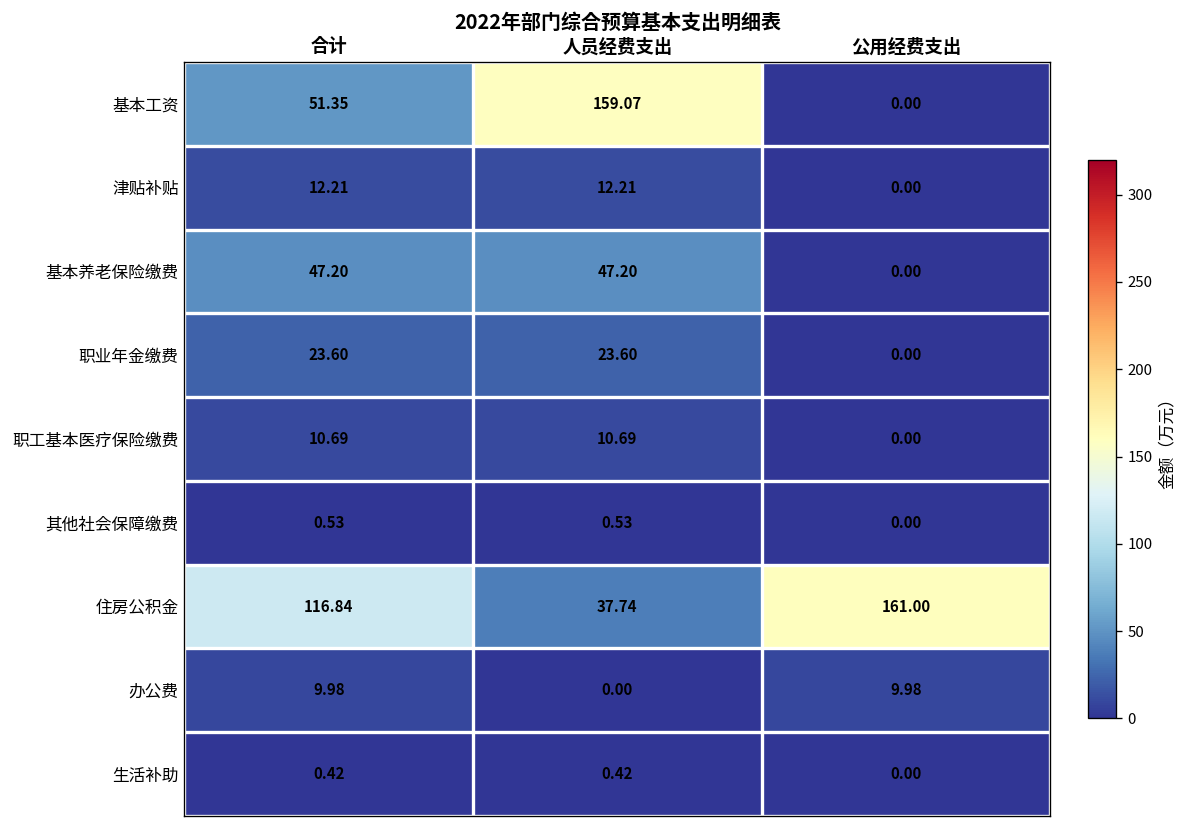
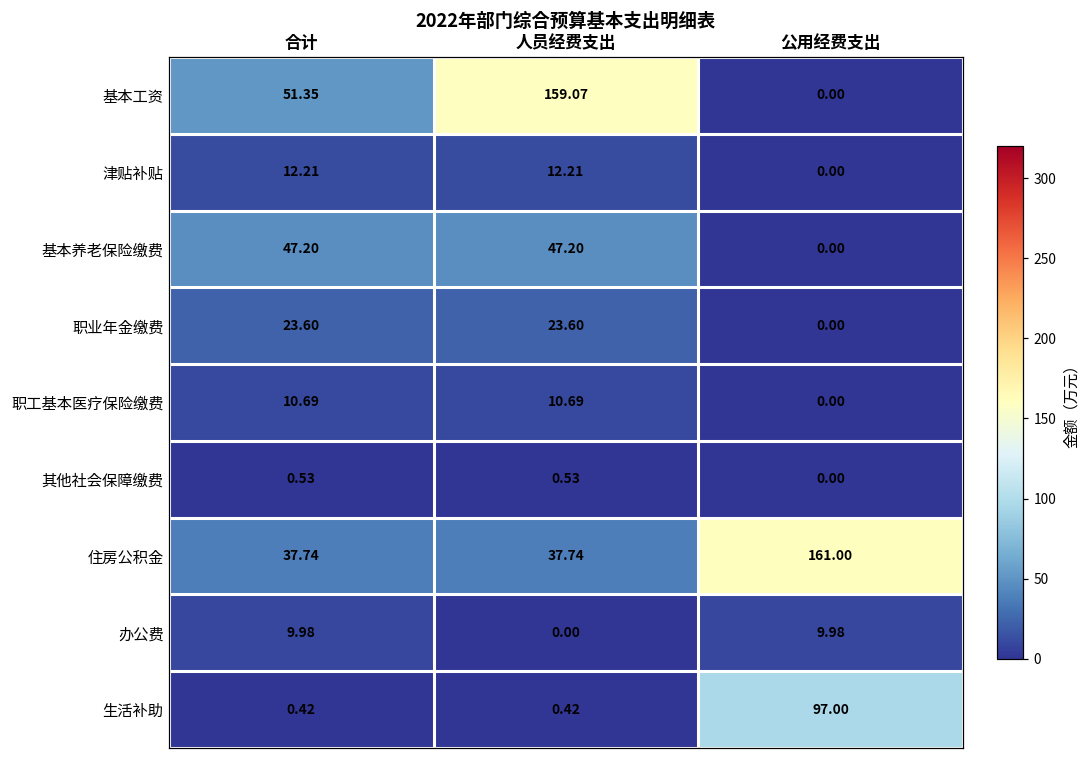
住房公积金, 合计: 116.84 -> 37.74
生活补助, 公用经费支出: 0.00 -> 97.00
